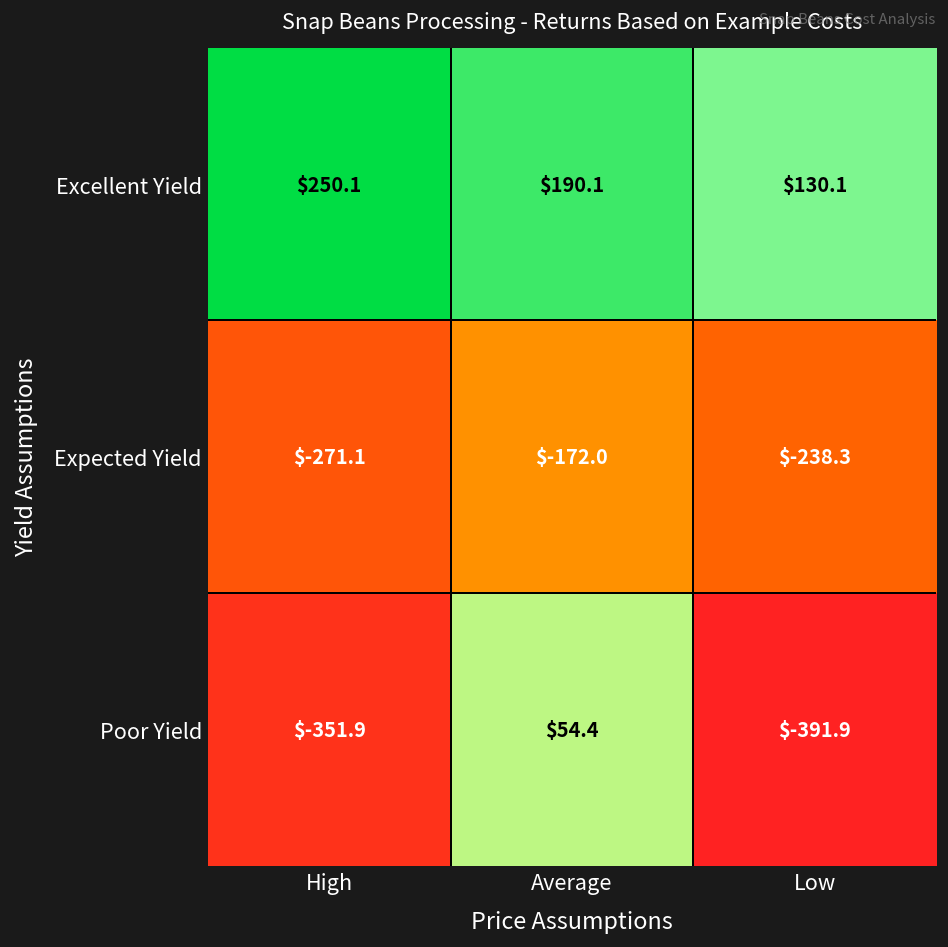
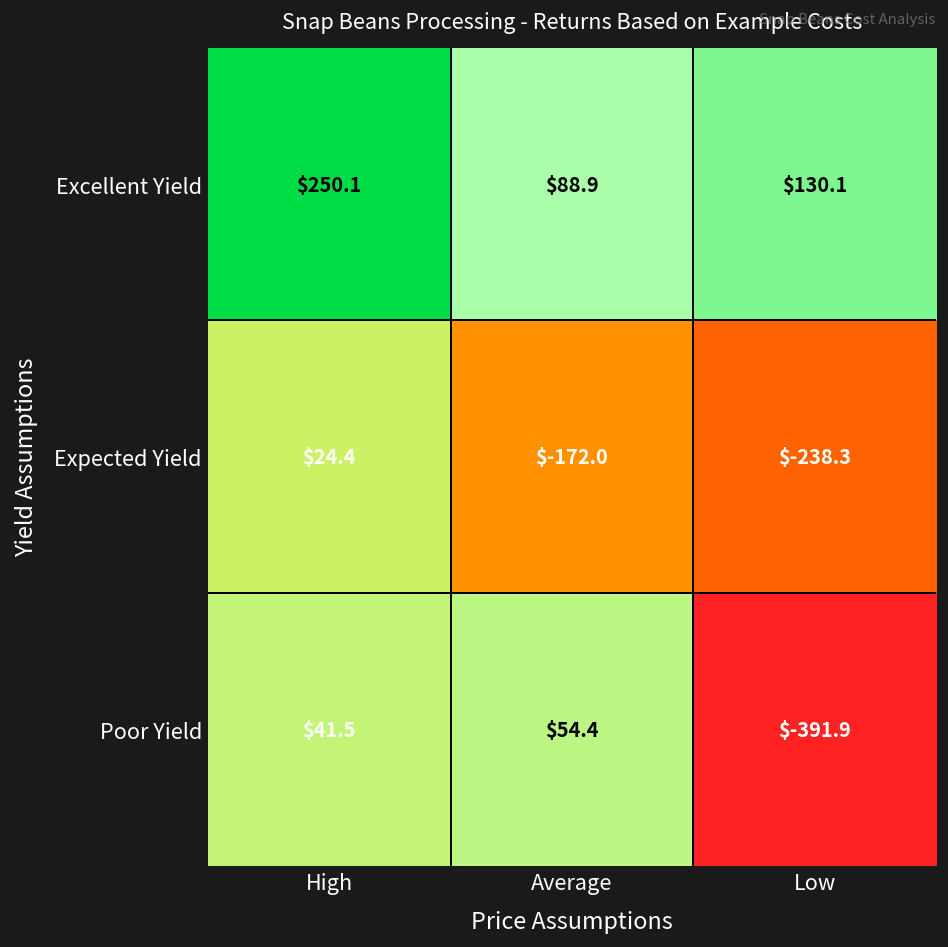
Excellent Yield, Average: $190.1 -> $88.9
Expected Yield, High: $-271.1 -> $24.4
Poor Yield, High: $-351.9 -> $41.5
